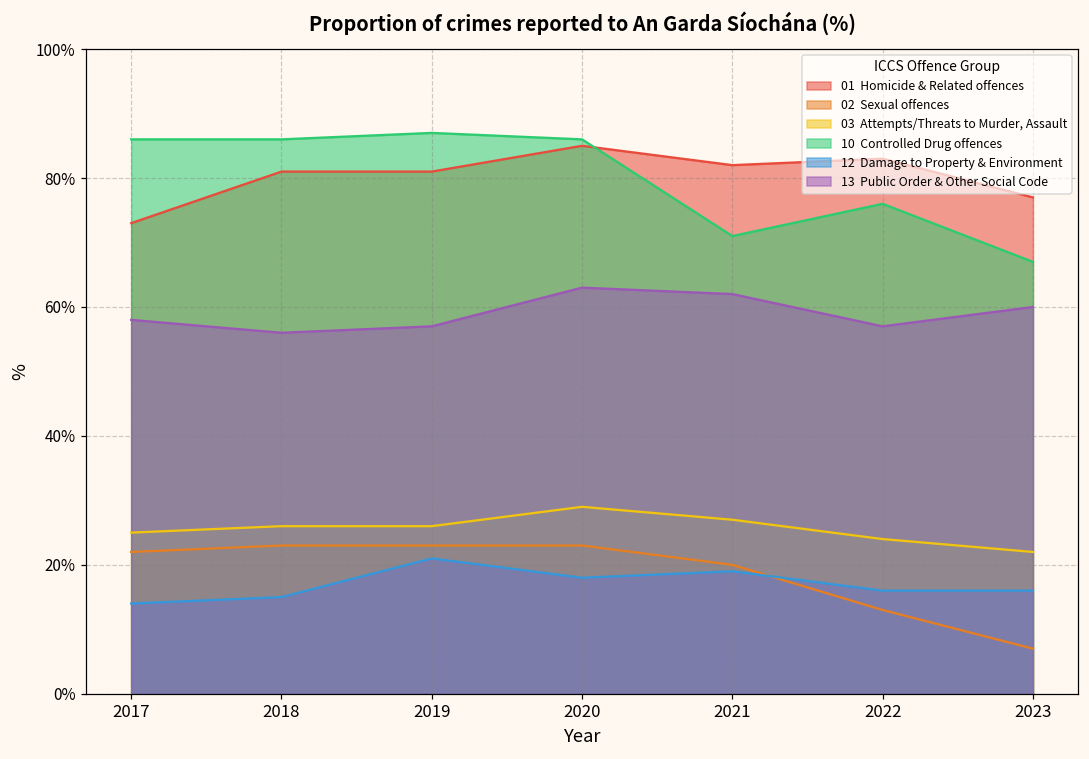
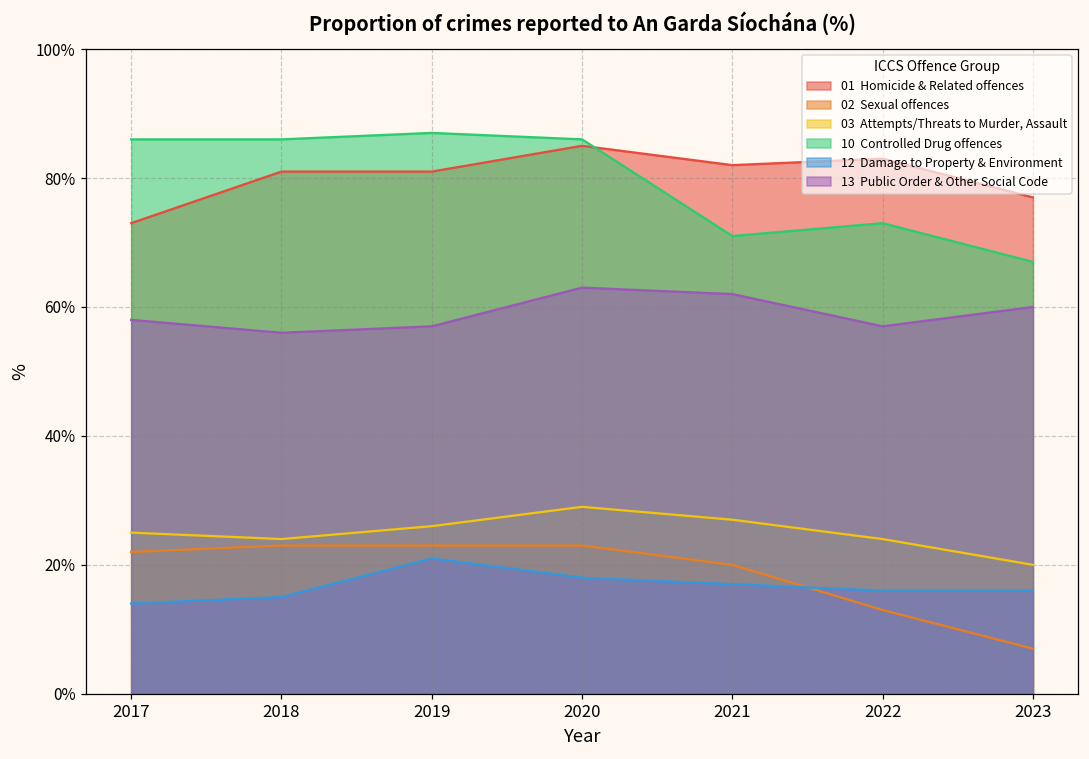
03 Attempts/Threats to Murder, Assault, 2018: 26% -> 24%
12 Damage to Property & Environment, 2021: 19% -> 17%
10 Controlled Drug offences, 2022: 76% -> 73%
03 Attempts/Threats to Murder, Assault, 2023: 22% -> 20%
